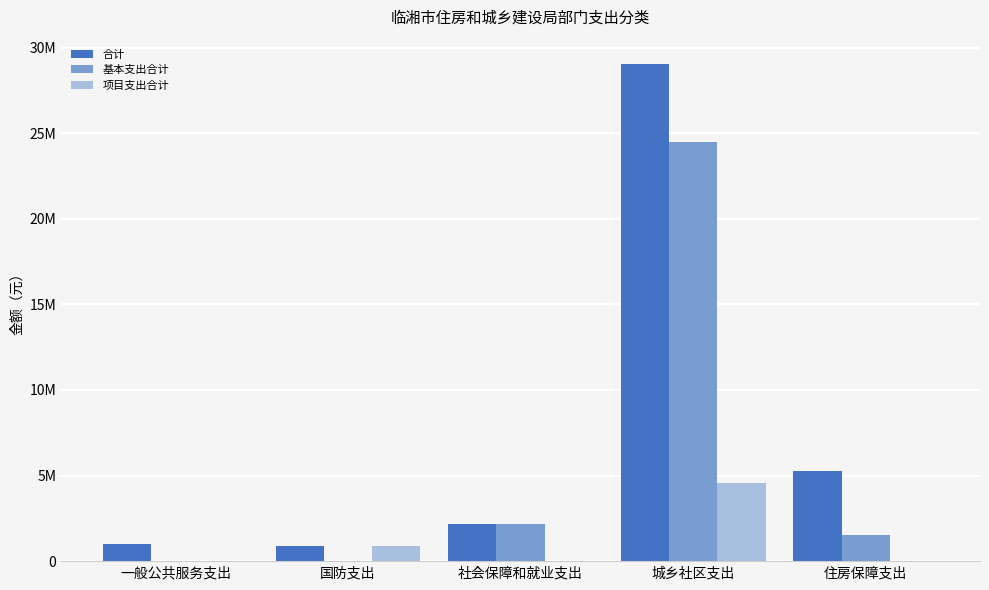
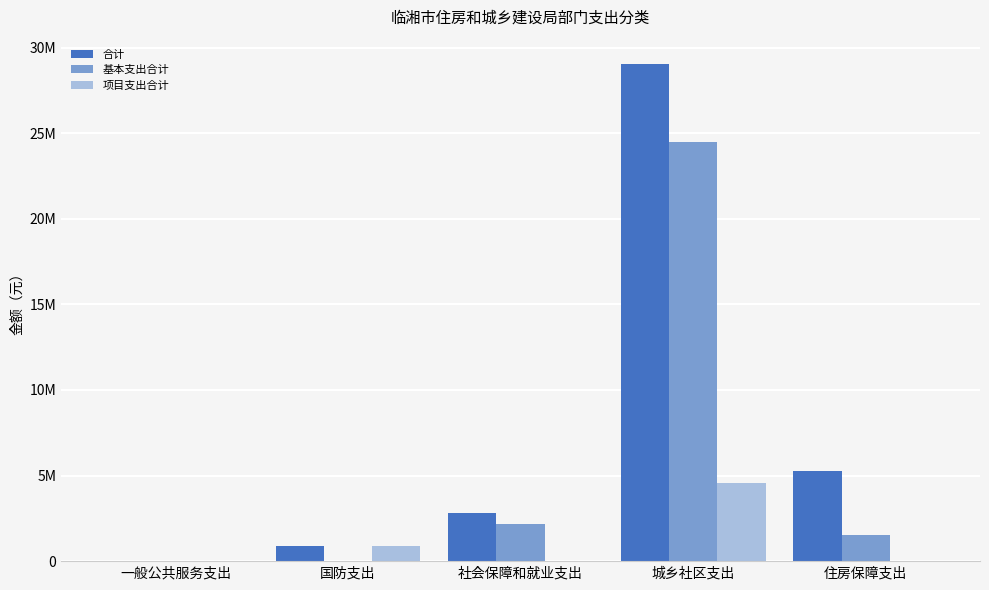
合计, 一般公共服务支出: 1000000 -> 0
合计, 社会保障和就业支出: 2200000 -> 2800000
